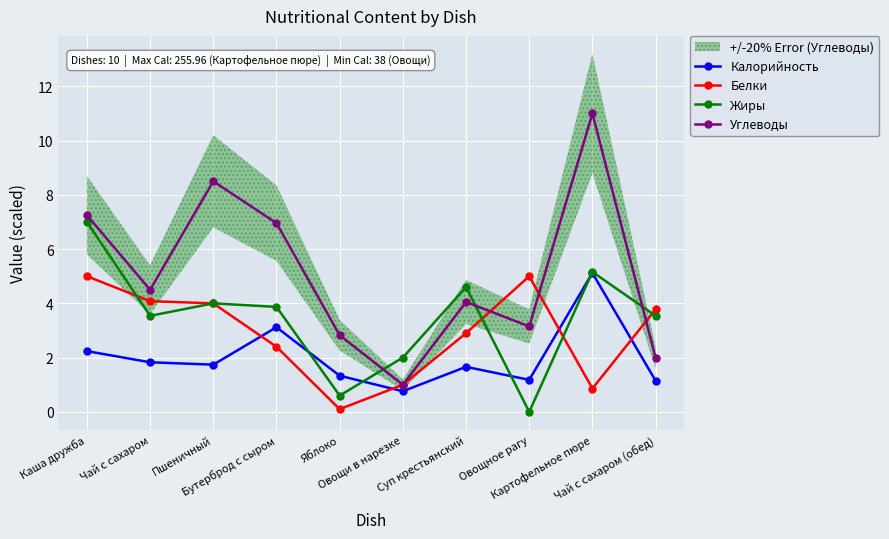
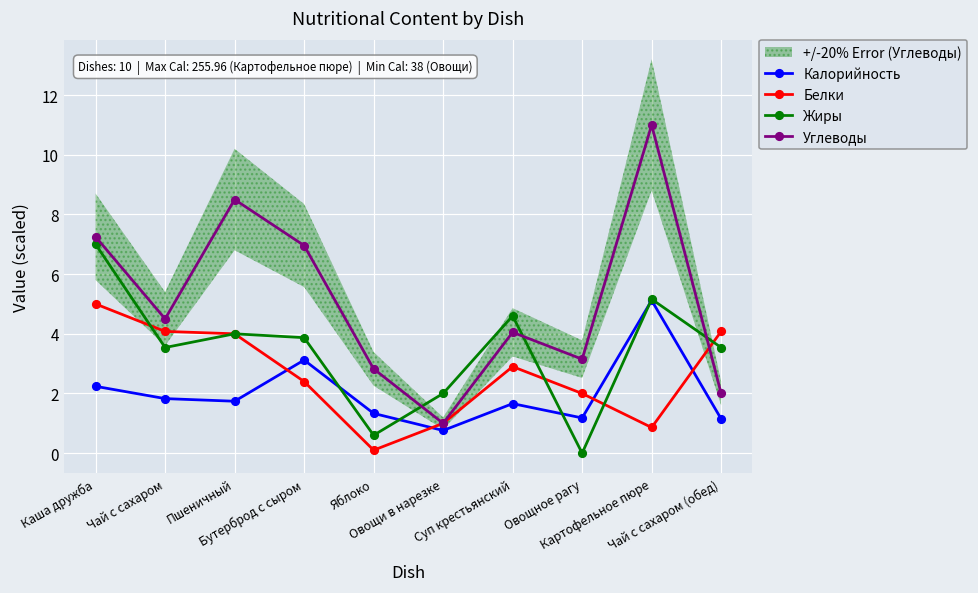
Белки, Овощное рагу: 5 -> 2
Белки, Чай с сахаром (обед): 3.8 -> 4.1
